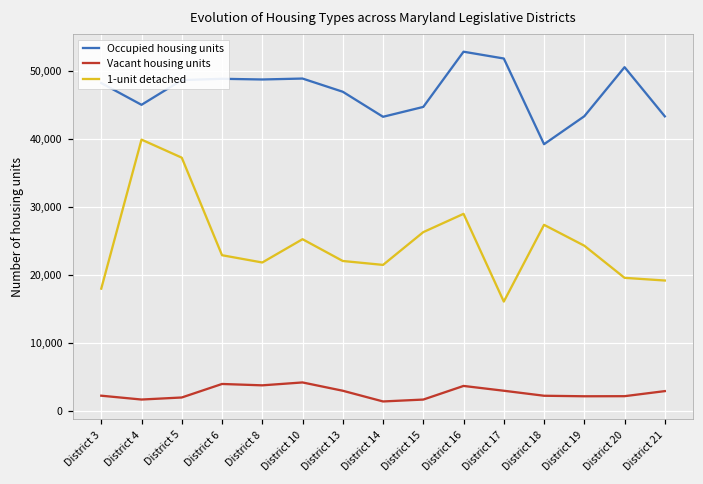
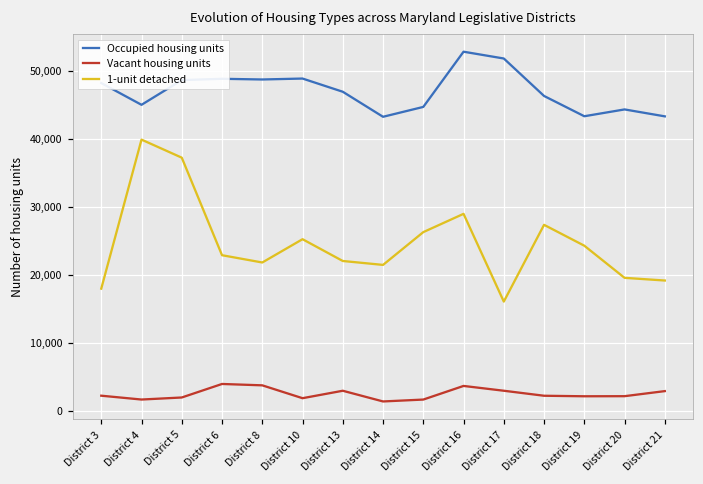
Vacant housing units, District 10: 4,000 -> 2,000
Occupied housing units, District 18: 39,000 -> 46,000
Occupied housing units, District 20: 51,000 -> 44,000
